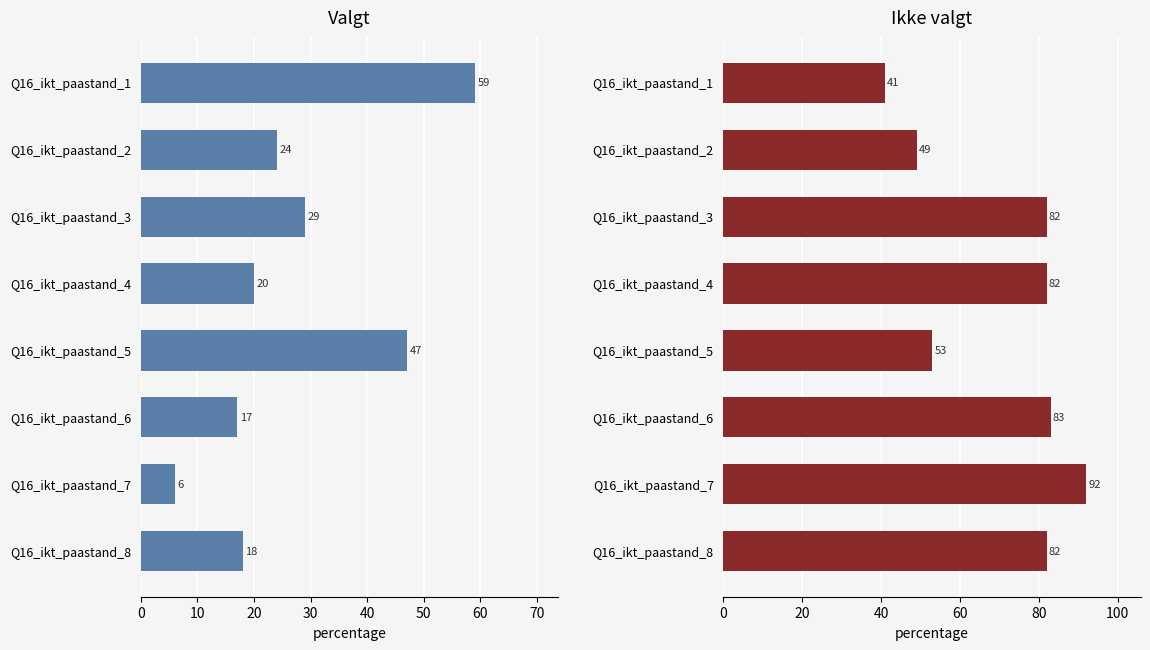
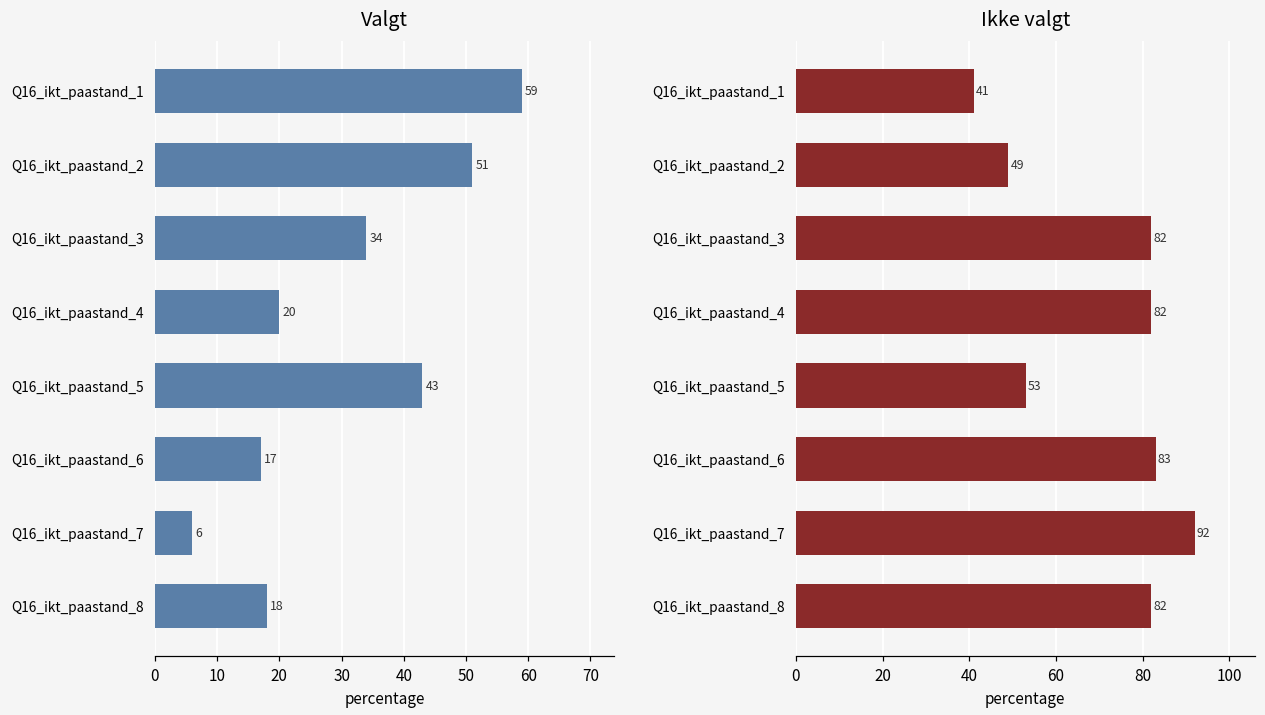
Valgt, Q16_ikt_paastand_2: 24 -> 51
Valgt, Q16_ikt_paastand_3: 29 -> 34
Valgt, Q16_ikt_paastand_5: 47 -> 43
